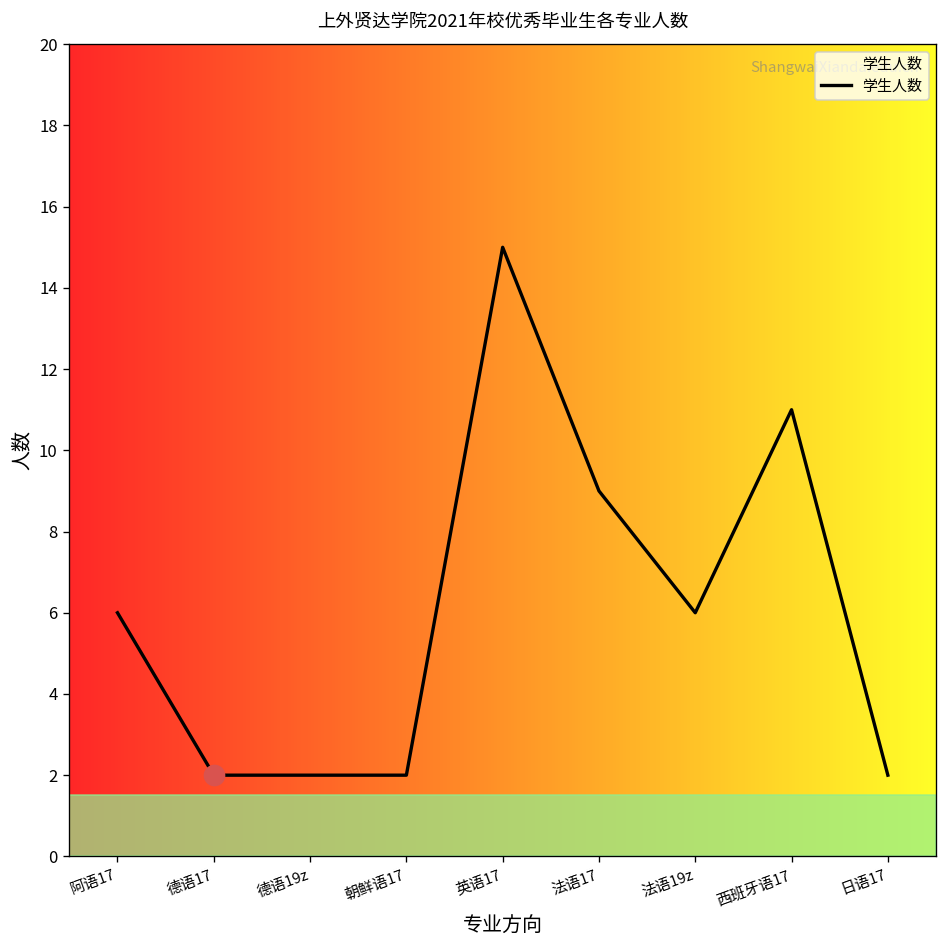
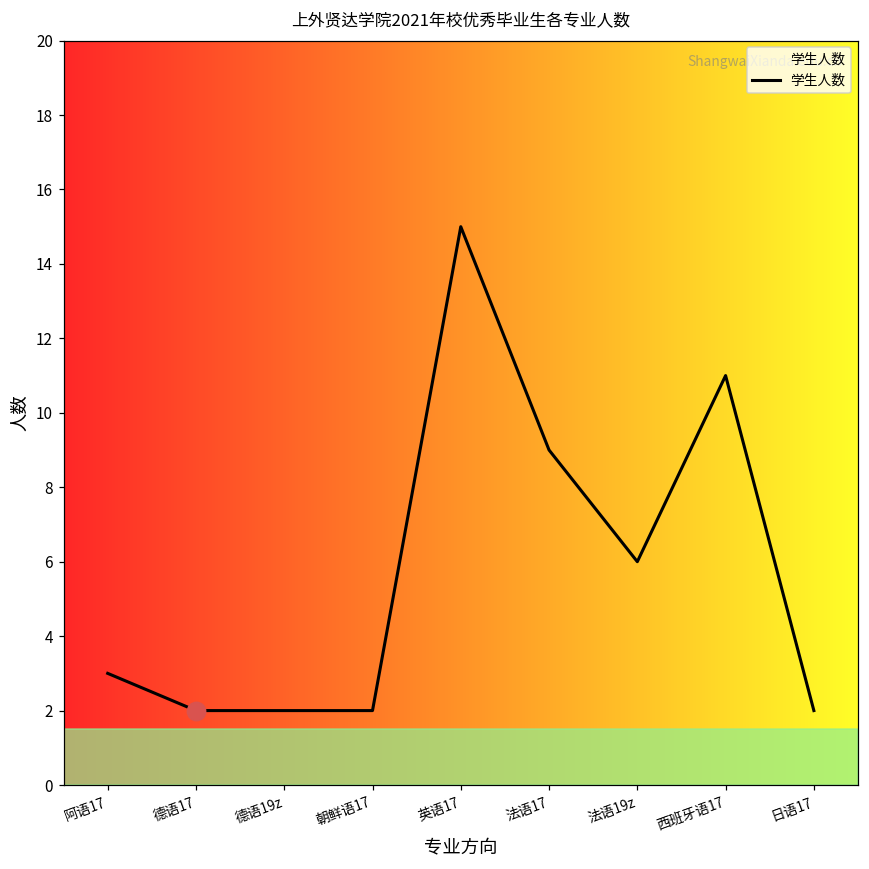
学生人数, 阿语17: 6 -> 3
